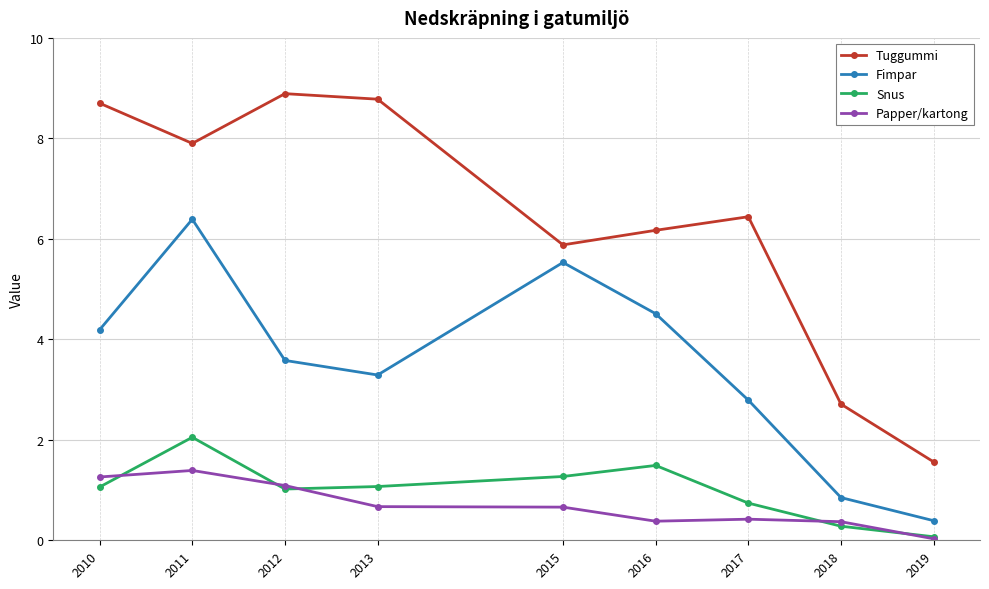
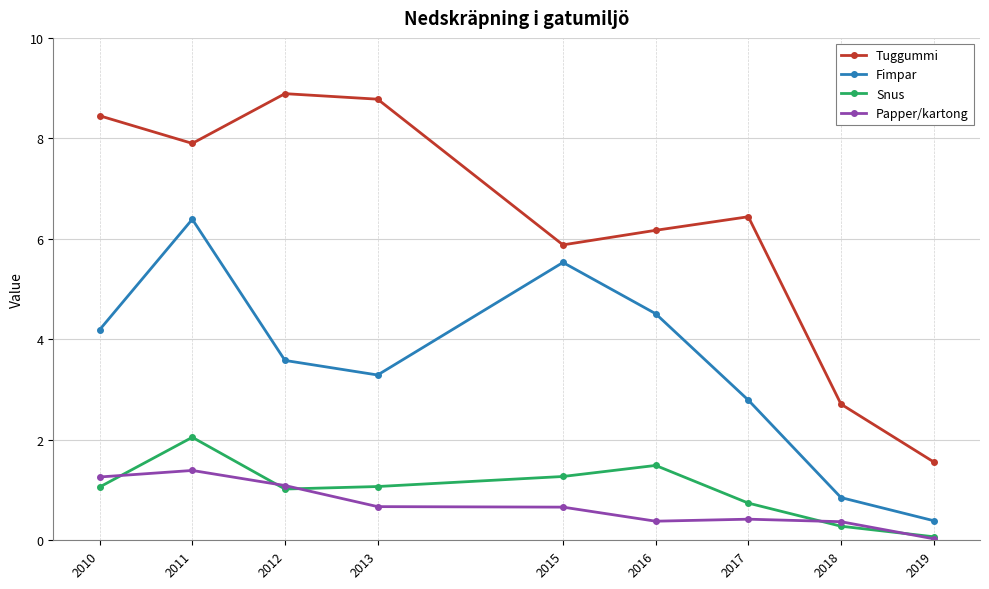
Tuggummi, 2010: 8.7 -> 8.5
